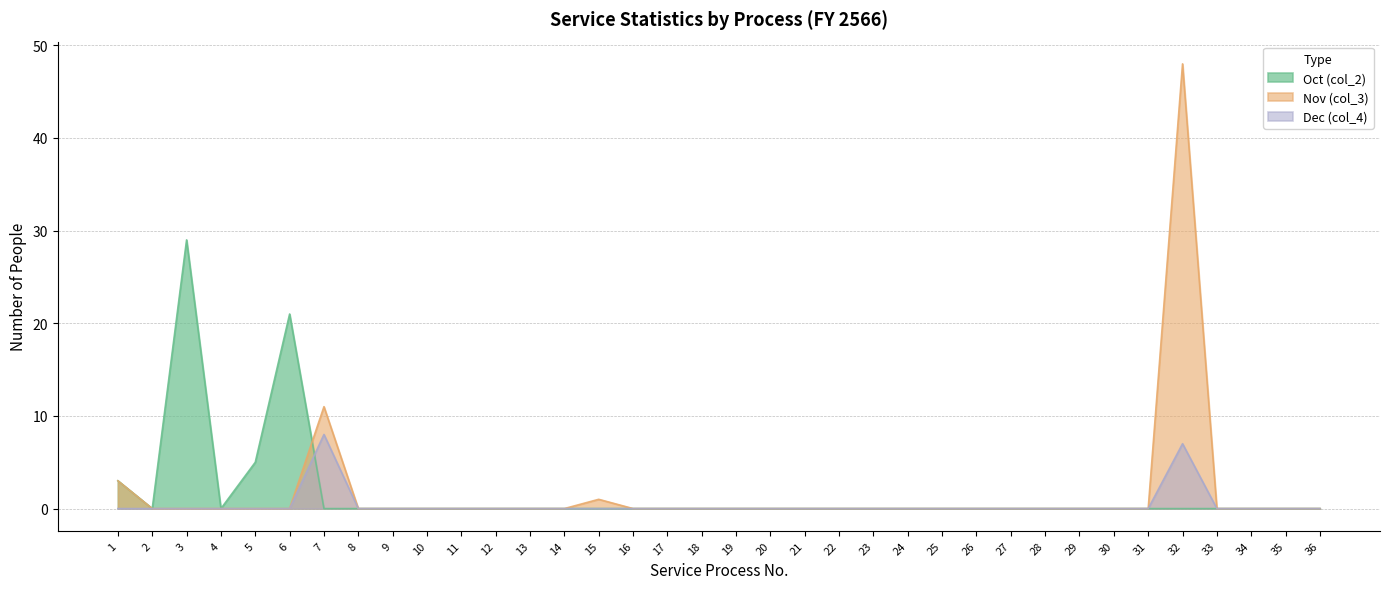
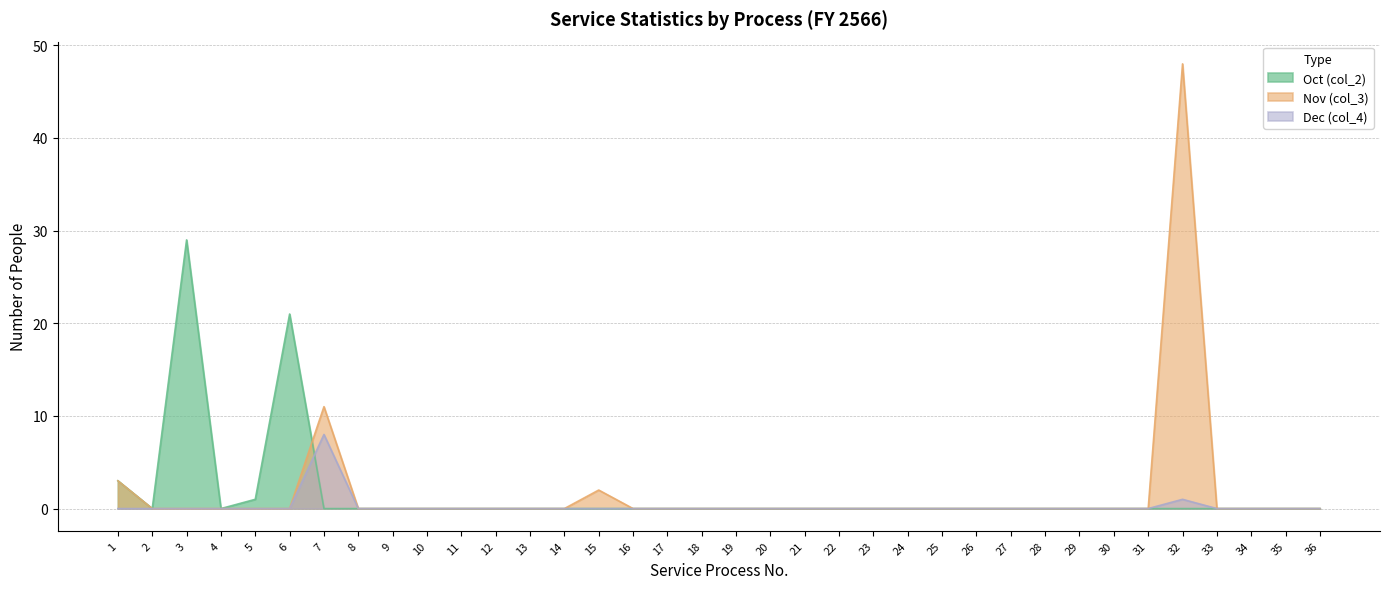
Oct (col_2), 5: 5 -> 1
Nov (col_3), 15: 1 -> 2
Dec (col_4), 32: 7 -> 1
